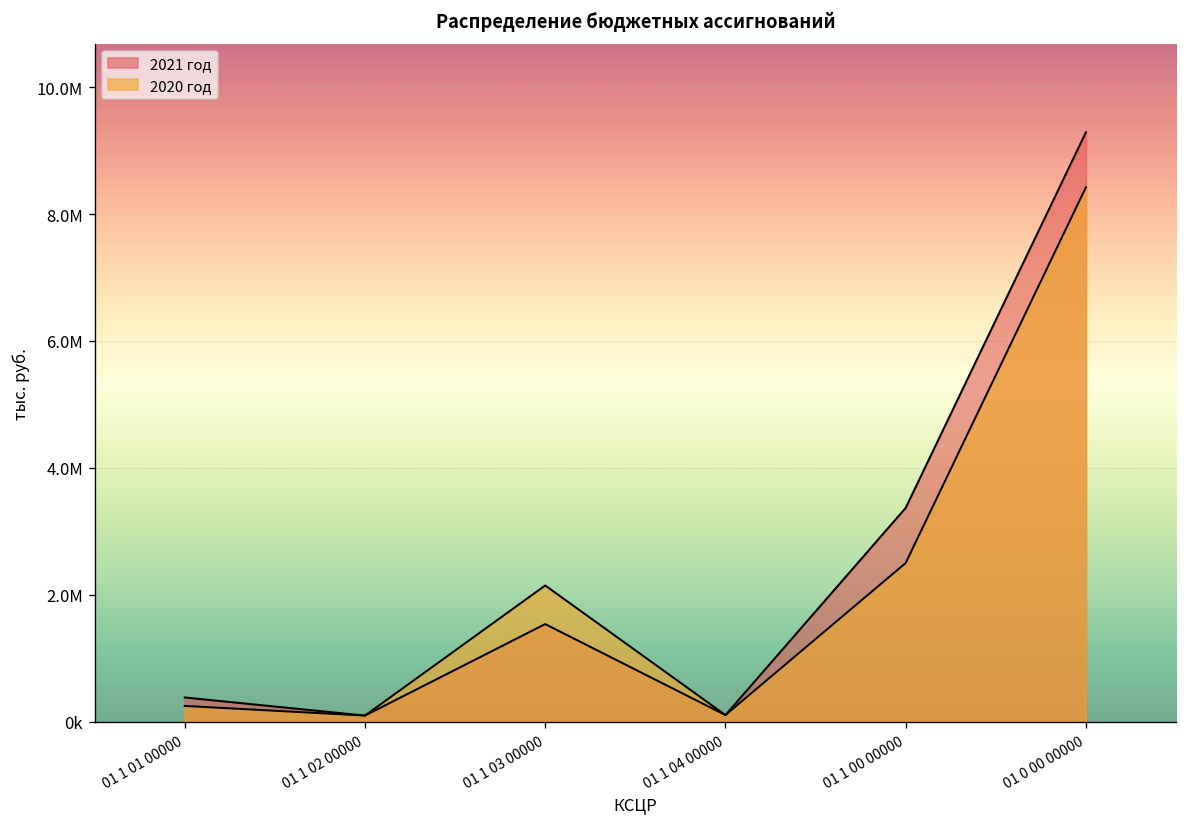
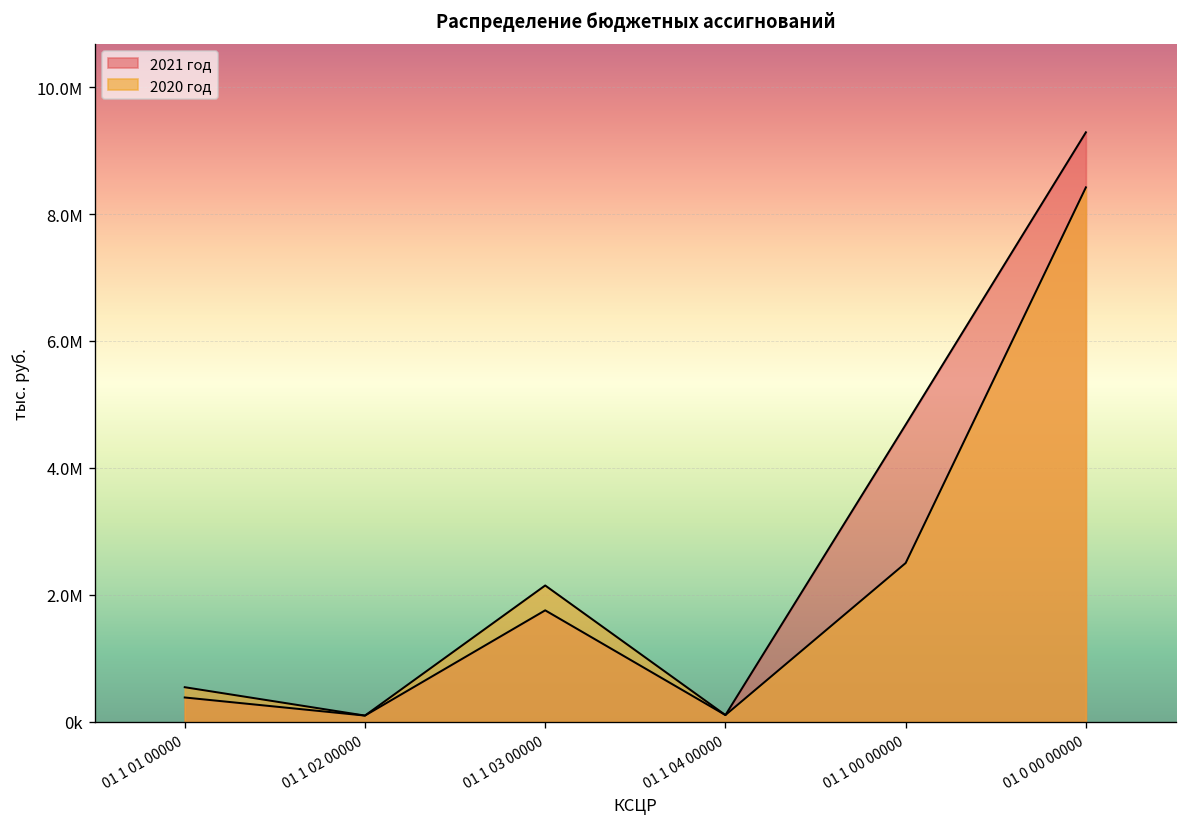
2020 год, 01 1 01 00000: 300000 -> 500000
2021 год, 01 1 03 00000: 1500000 -> 1800000
2021 год, 01 1 00 00000: 3400000 -> 4700000
